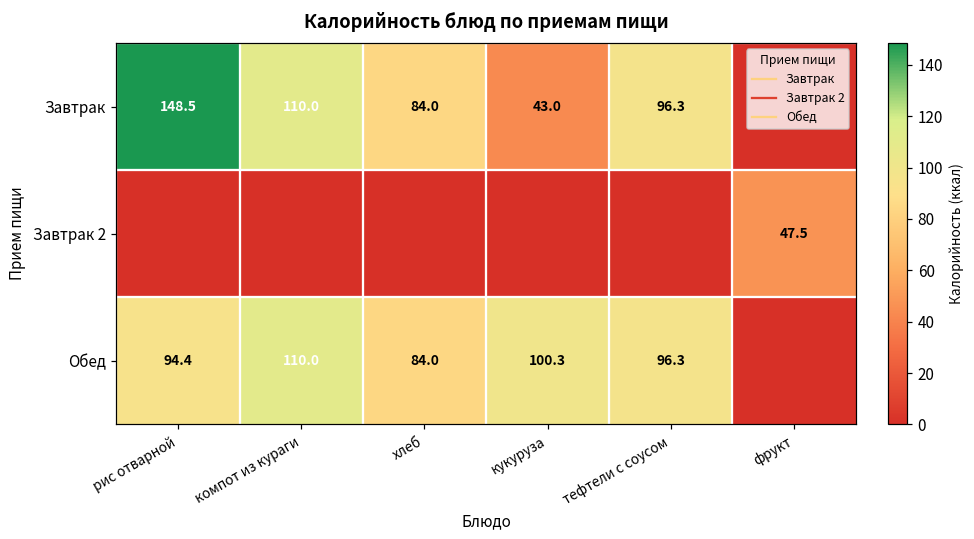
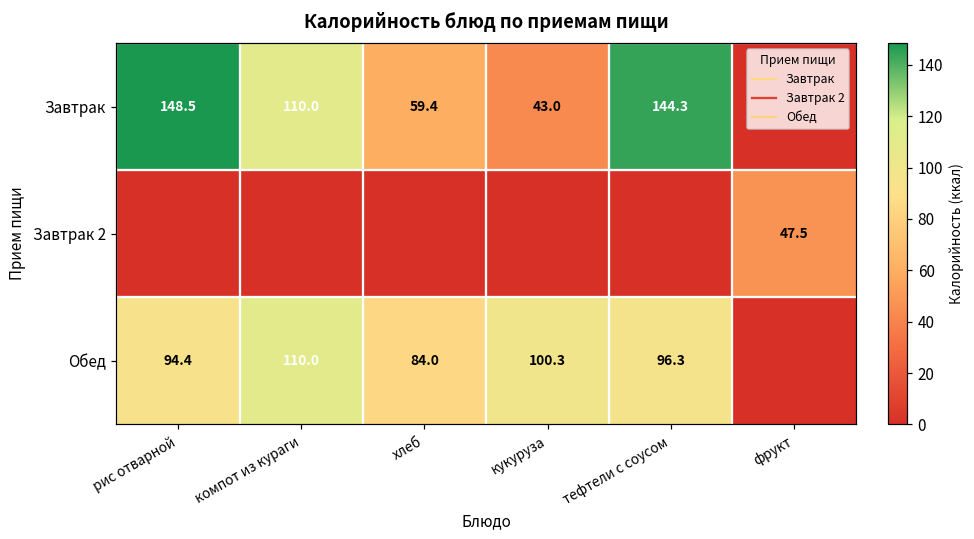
Завтрак, хлеб: 84.0 -> 59.4
Завтрак, тефтели с соусом: 96.3 -> 144.3
